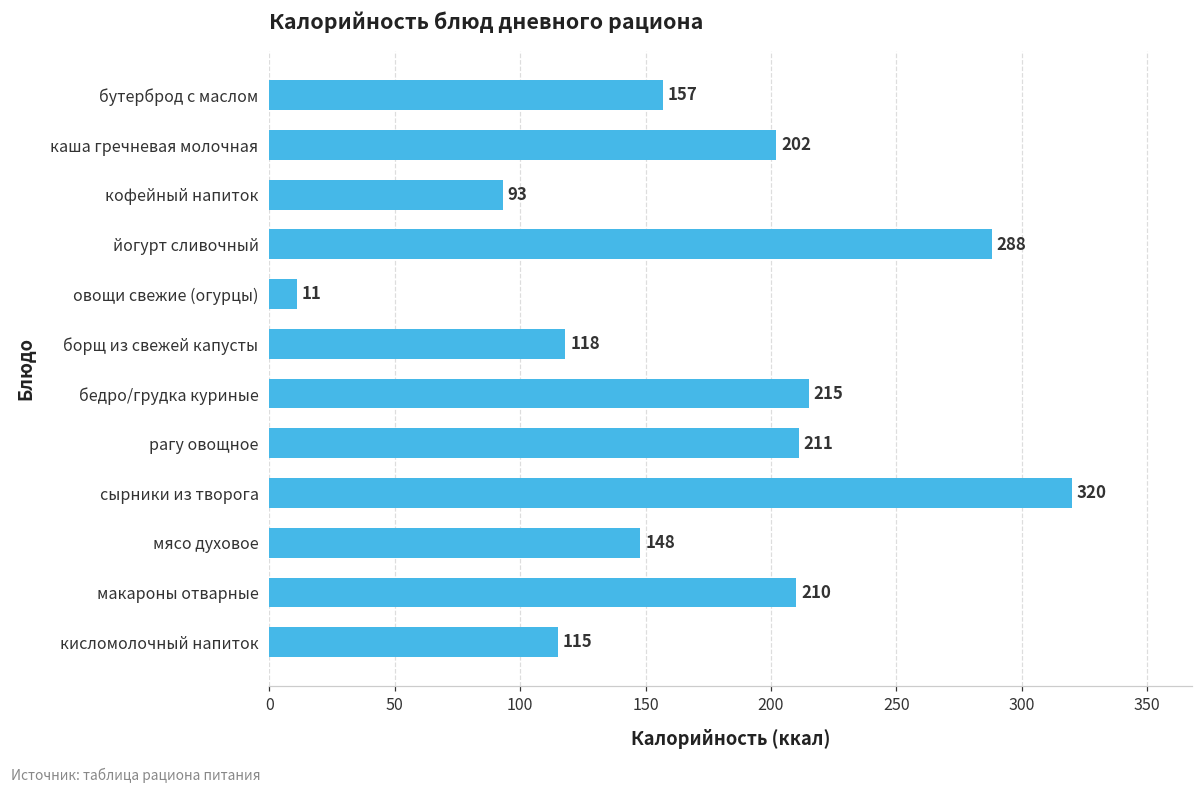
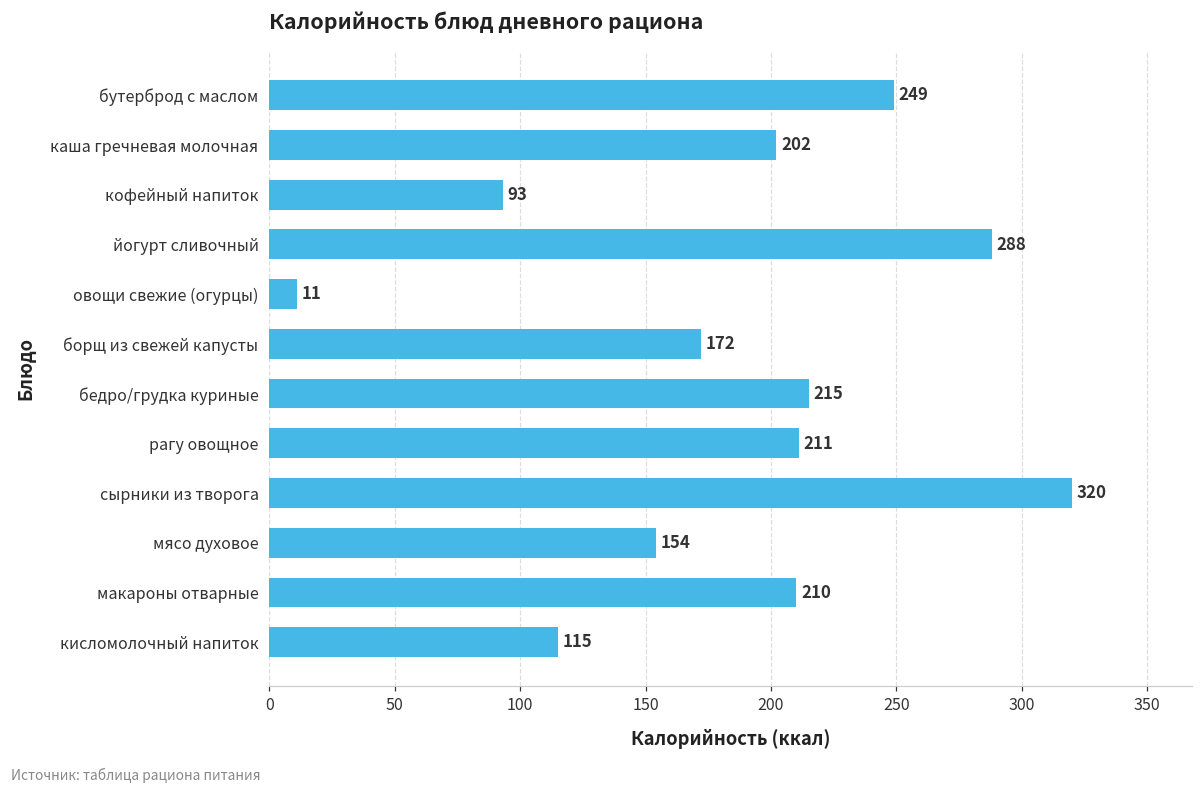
бутерброд с маслом: 157 -> 249
борщ из свежей капусты: 118 -> 172
мясо духовое: 148 -> 154
